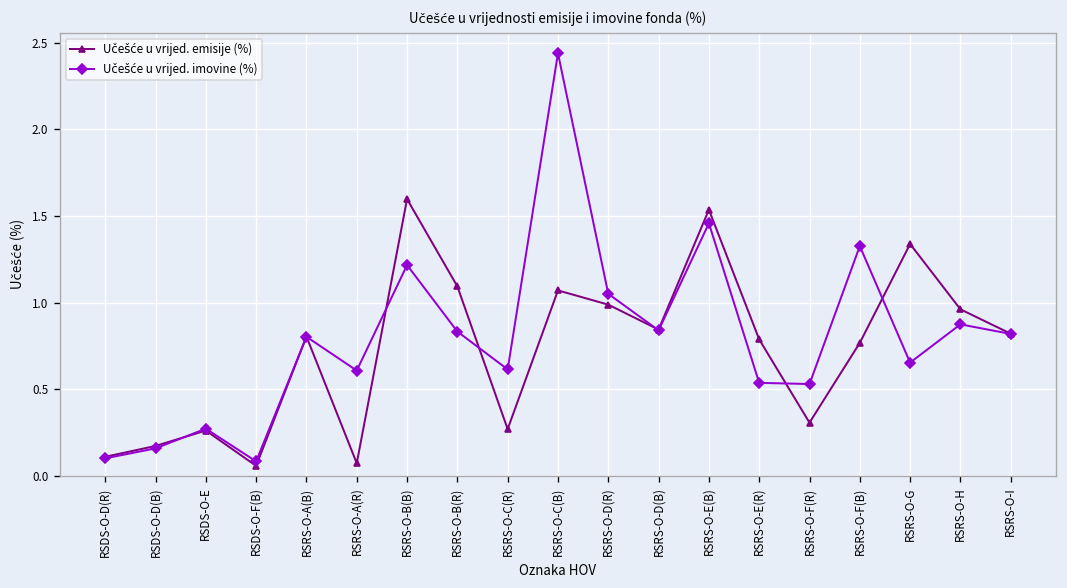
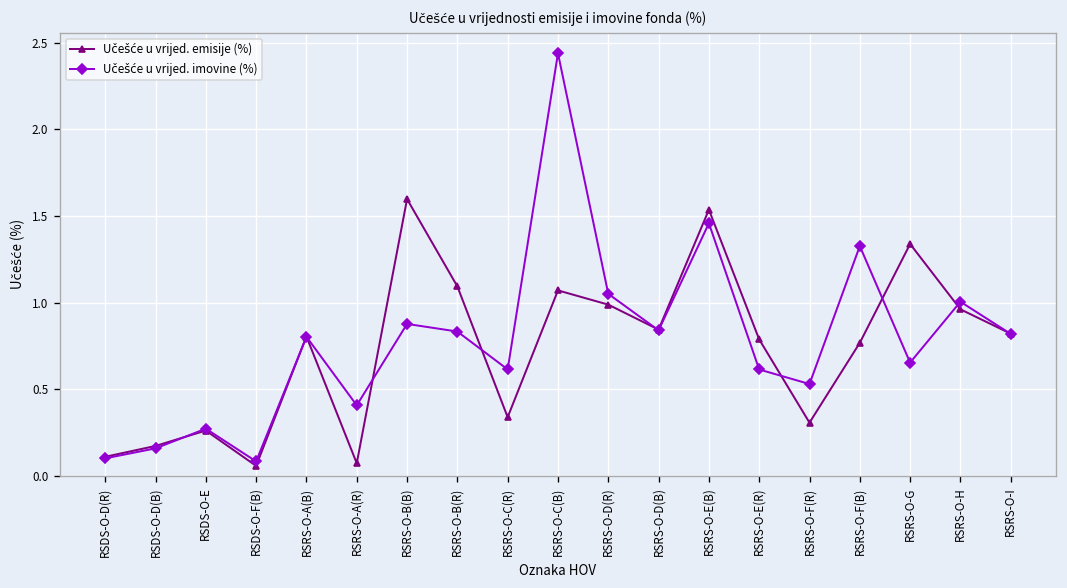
Učešće u vrijed. imovine (%), RSRS-O-A(R): 0.61 -> 0.41
Učešće u vrijed. imovine (%), RSRS-O-B(B): 1.22 -> 0.88
Učešće u vrijed. emisije (%), RSRS-O-C(R): 0.27 -> 0.34
Učešće u vrijed. imovine (%), RSRS-O-E(R): 0.54 -> 0.61
Učešće u vrijed. imovine (%), RSRS-O-H: 0.87 -> 1.00
